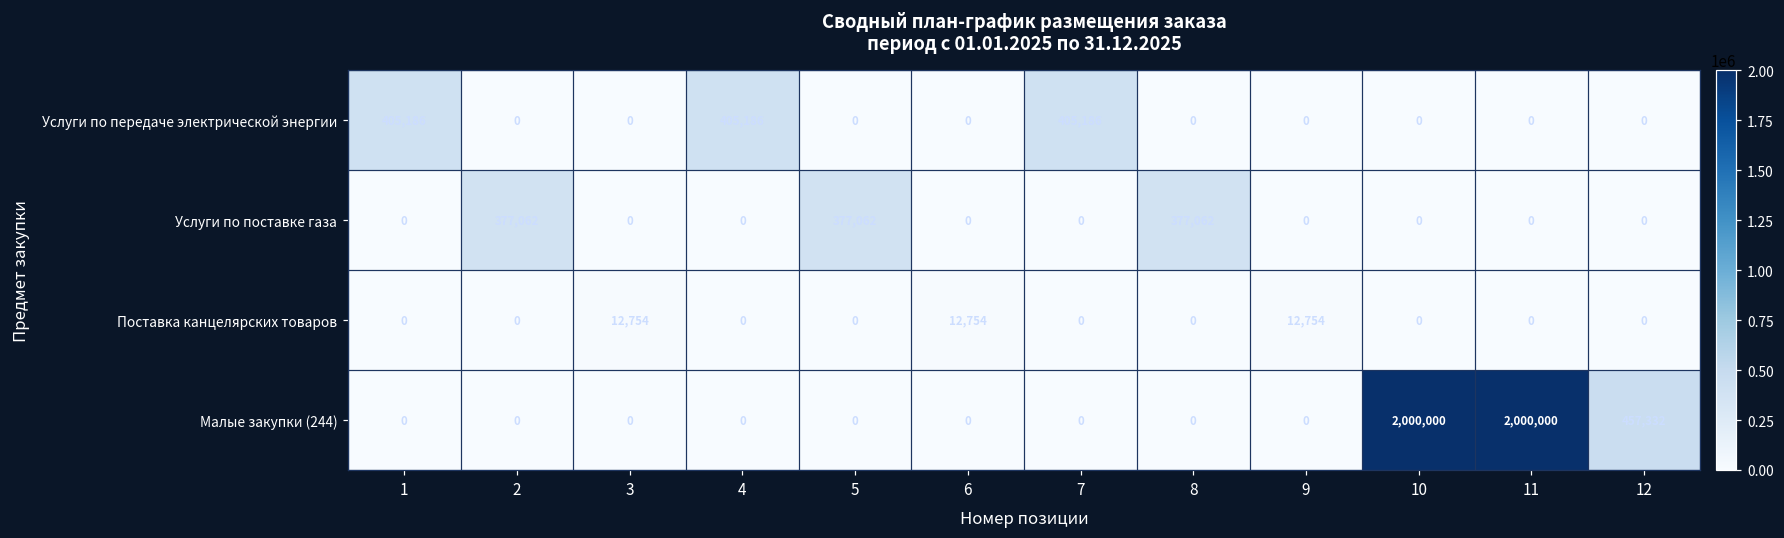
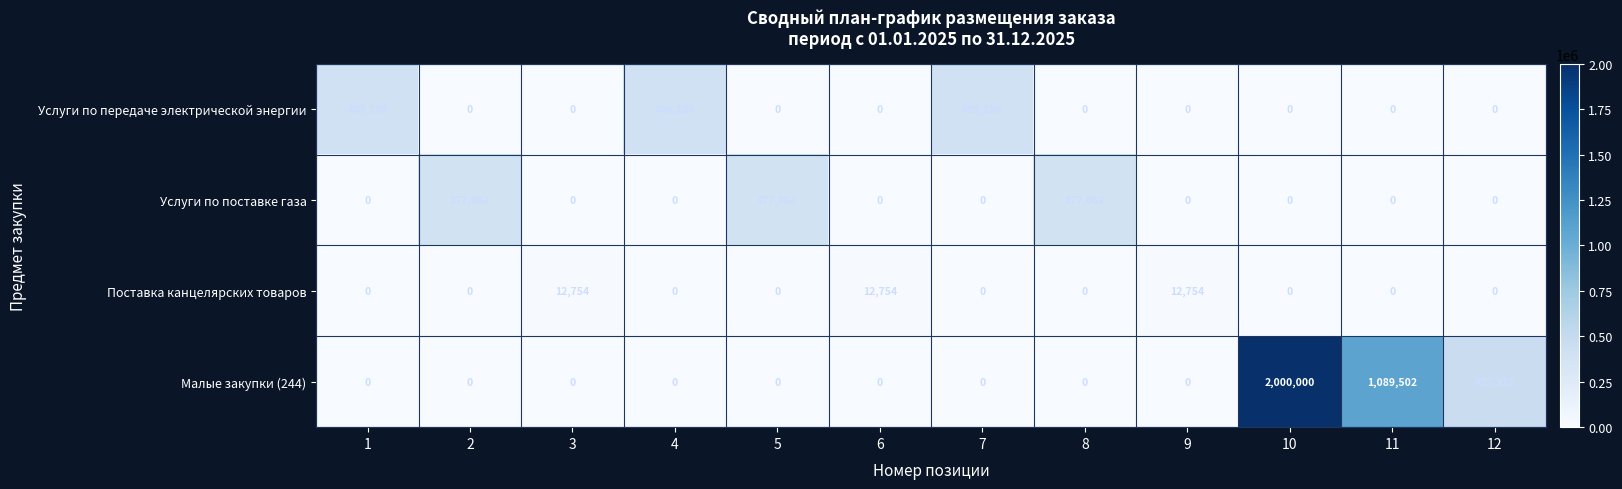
Малые закупки (244), 11: 2,000,000 -> 1,089,502
